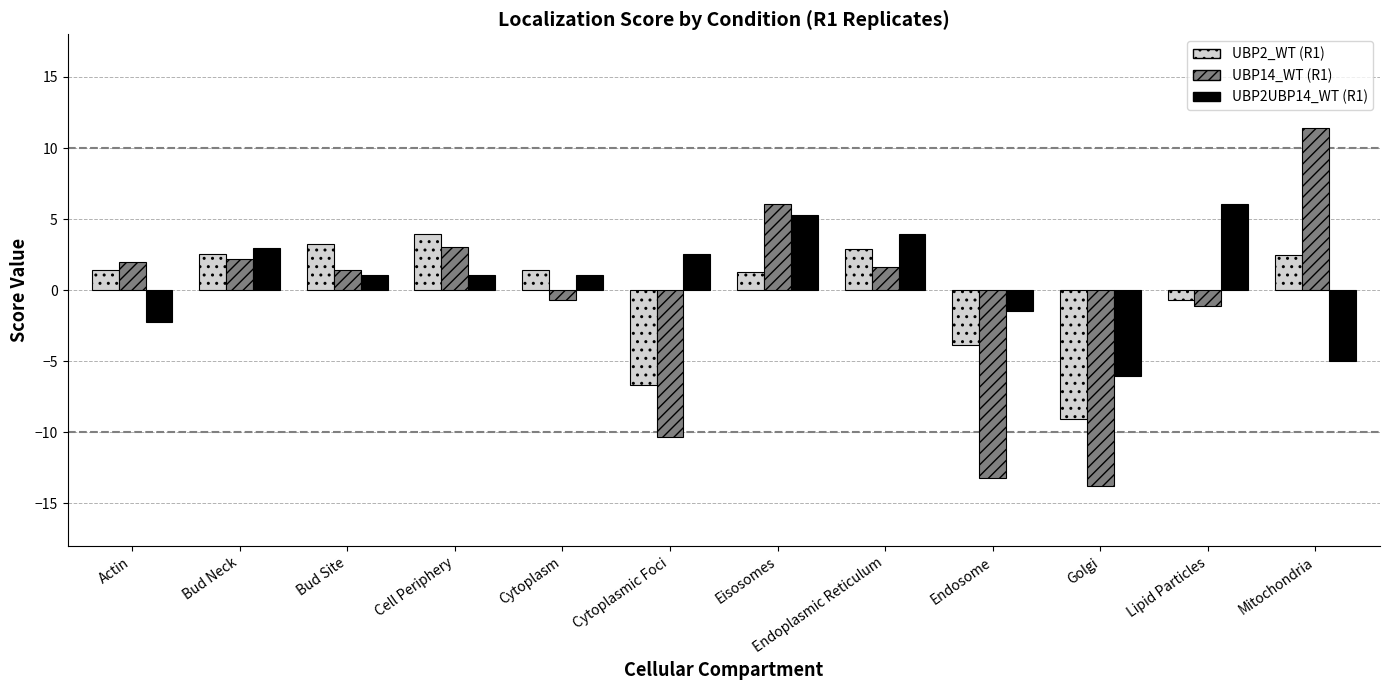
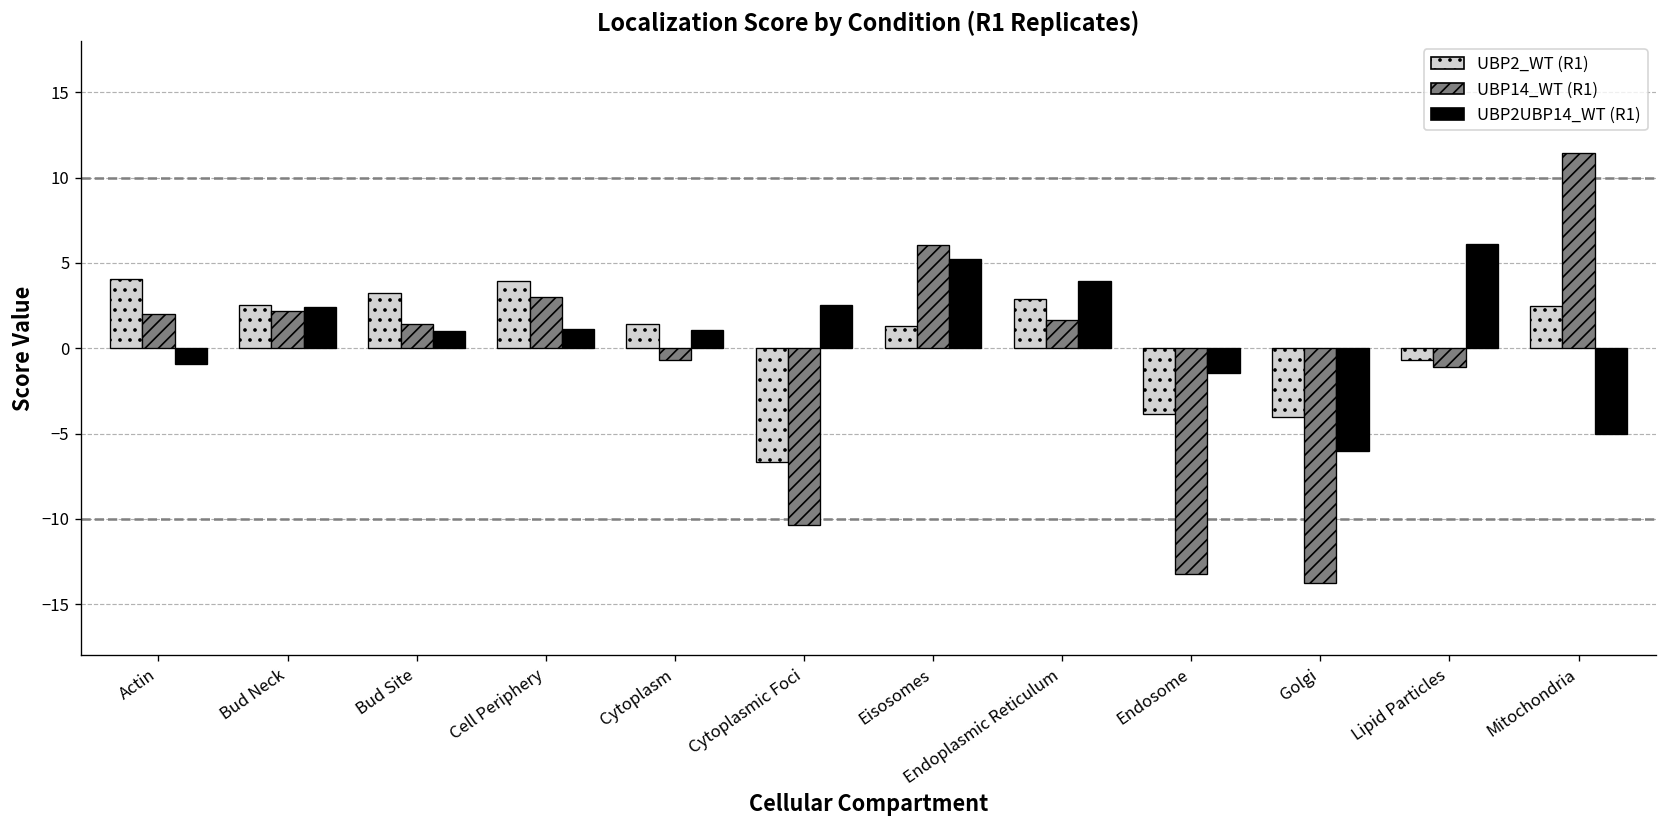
UBP2_WT (R1), Actin: 1.4 -> 4.1
UBP2UBP14_WT (R1), Actin: -2.2 -> -0.9
UBP2UBP14_WT (R1), Bud Neck: 3.0 -> 2.4
UBP2_WT (R1), Golgi: -9.1 -> -4.1
